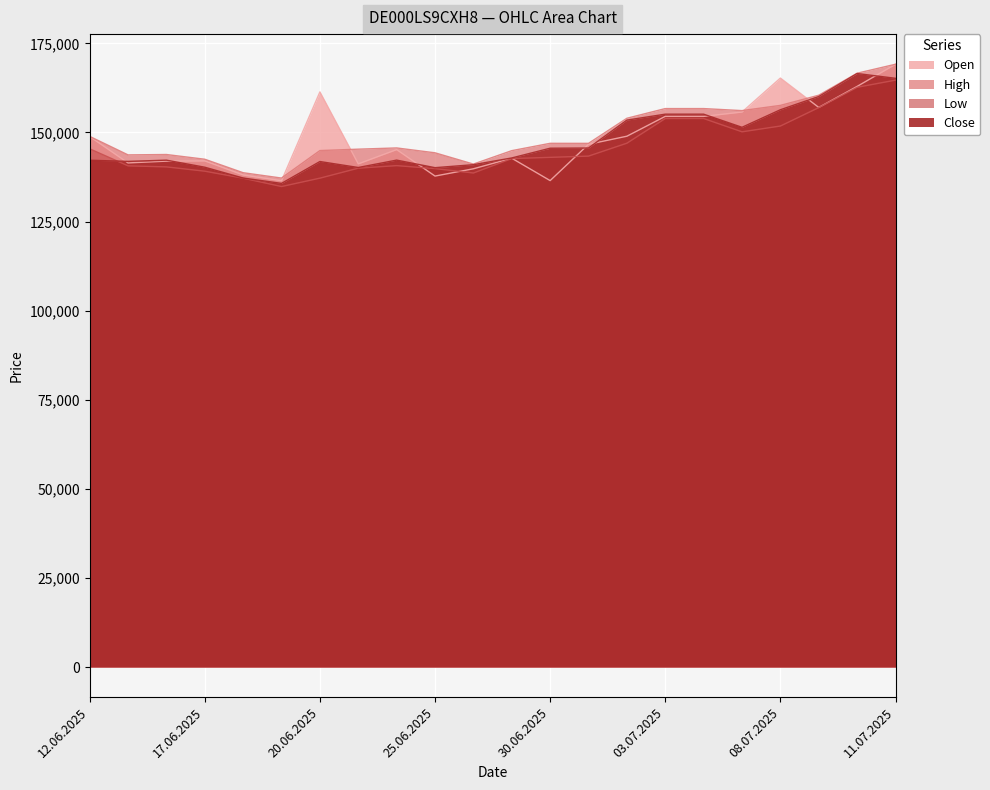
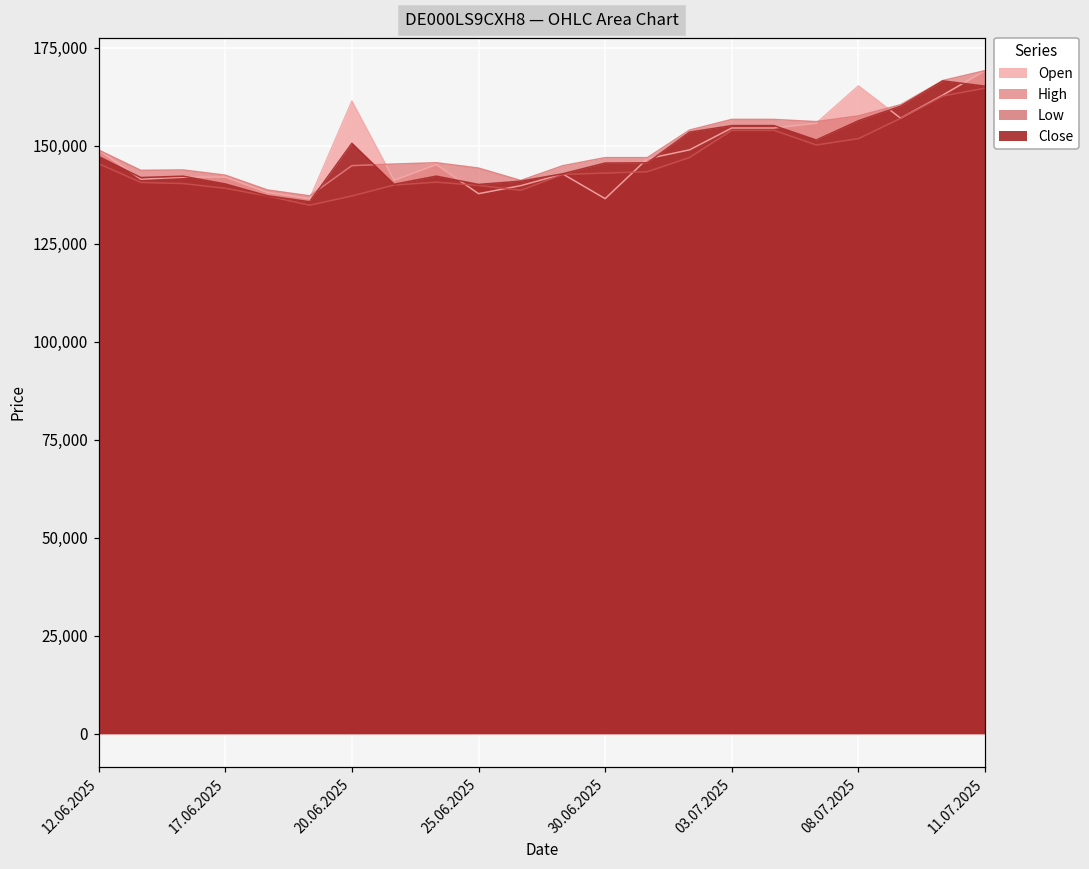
Close, 12.06.2025: 142,000 -> 147,000
Close, 20.06.2025: 142,000 -> 151,000
